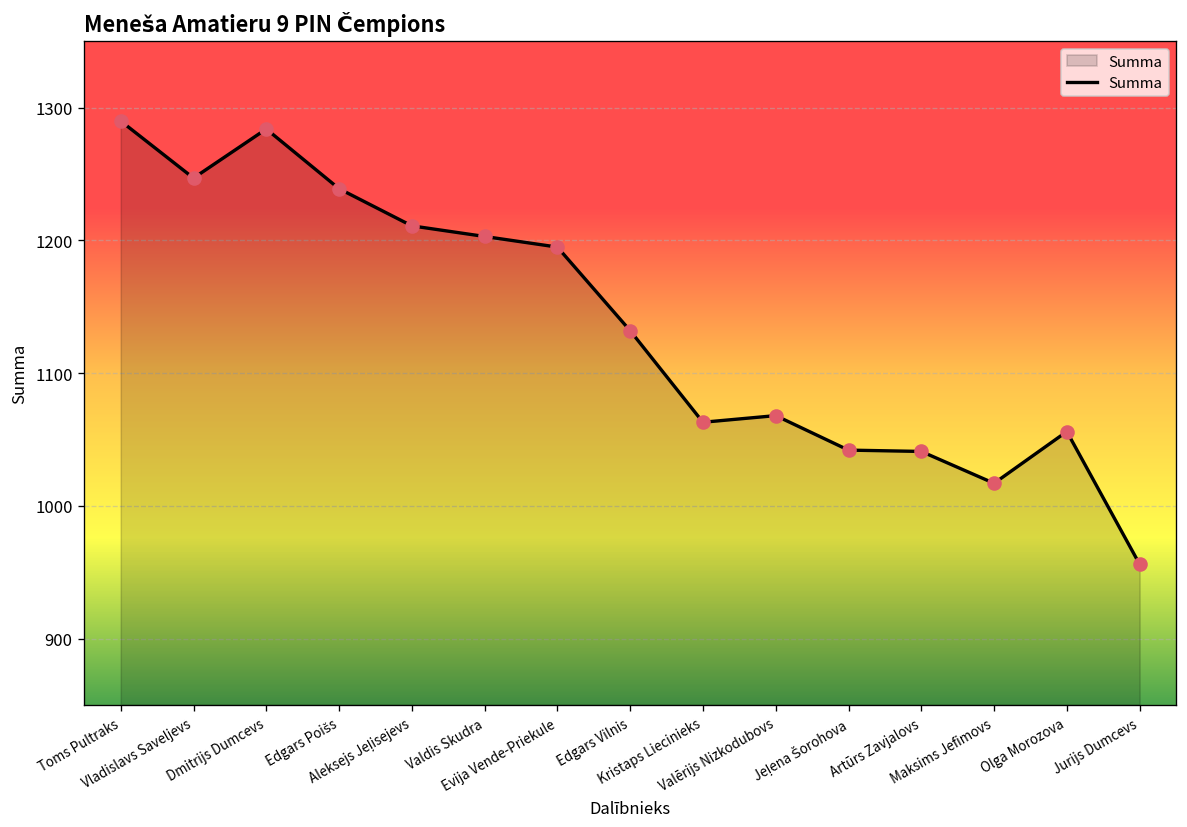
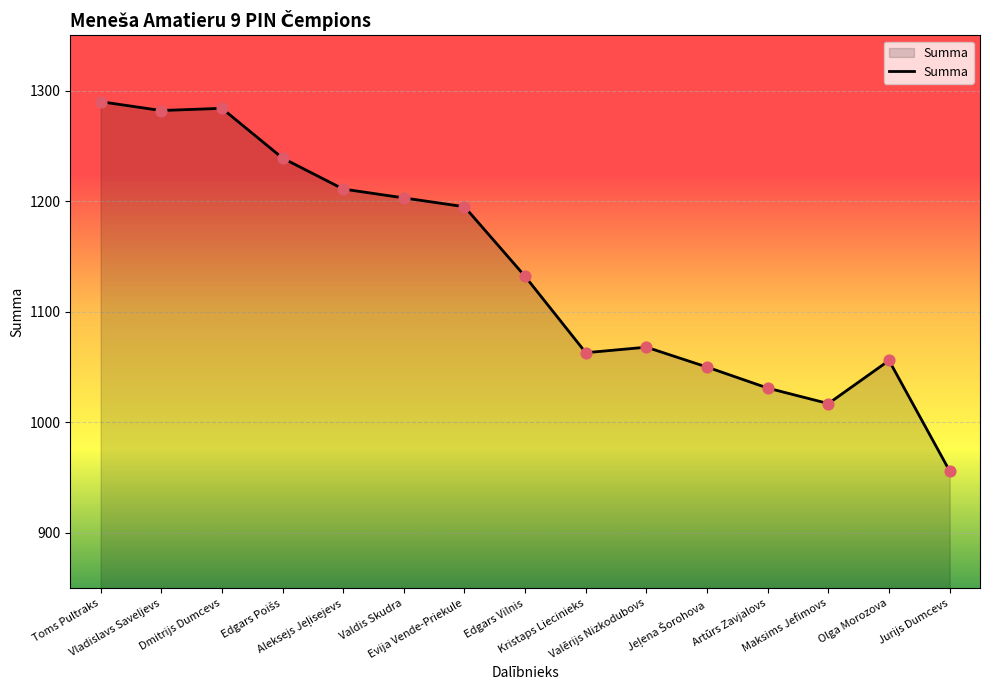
Vladislavs Saveljevs: 1247 -> 1282
Jeļena Šorohova: 1042 -> 1050
Artūrs Zavjalovs: 1041 -> 1031
